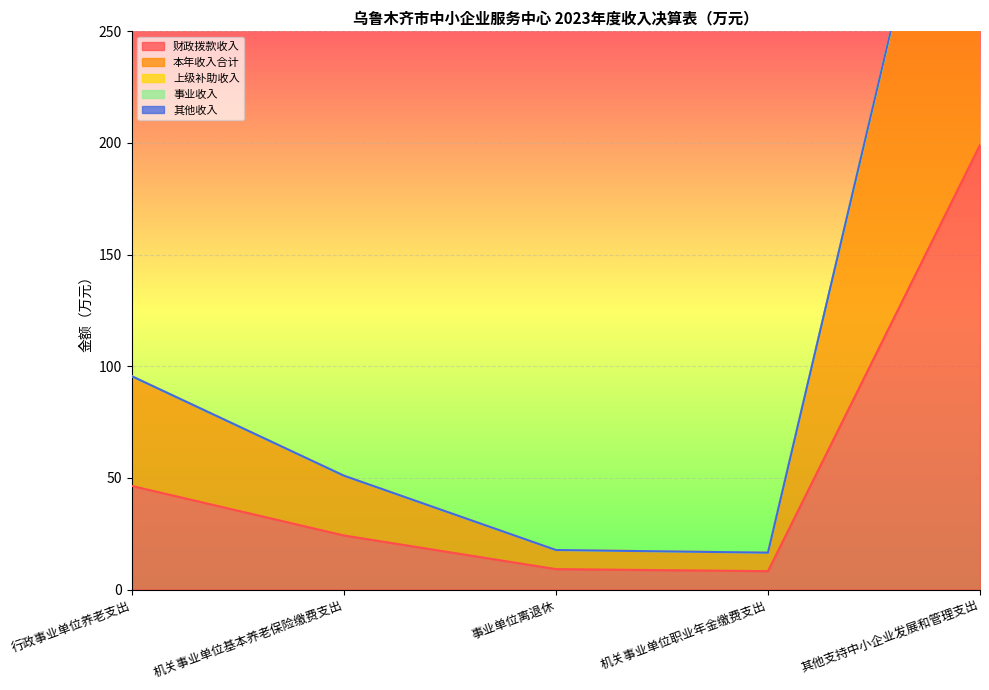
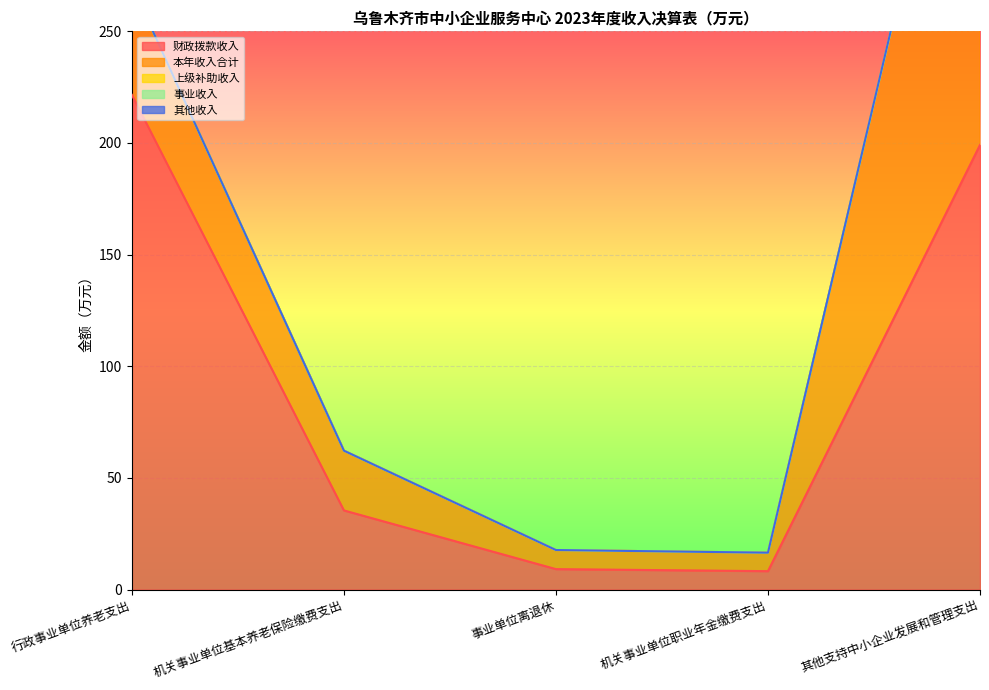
财政拨款收入, 行政事业单位养老支出: 46 -> 222
财政拨款收入, 机关事业单位基本养老保险缴费支出: 24 -> 35
